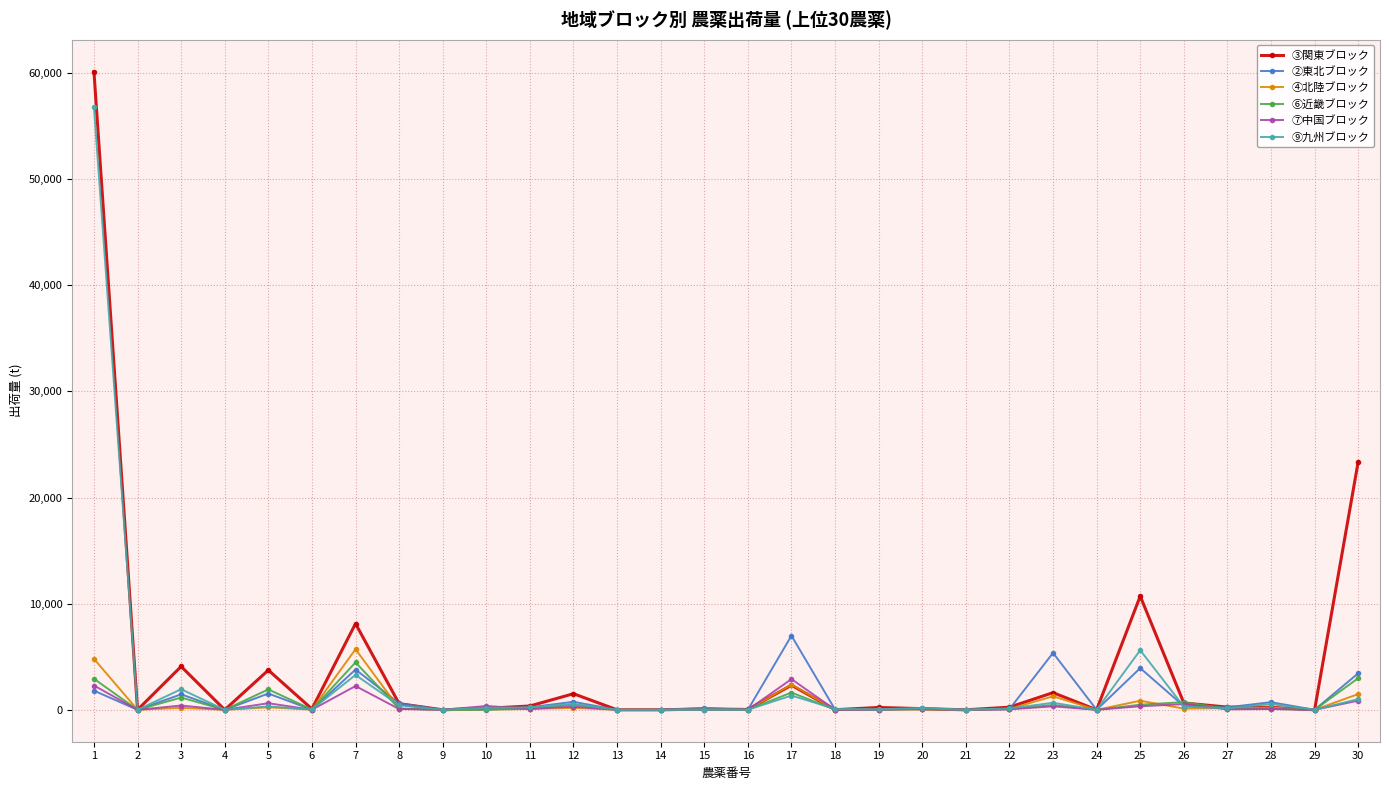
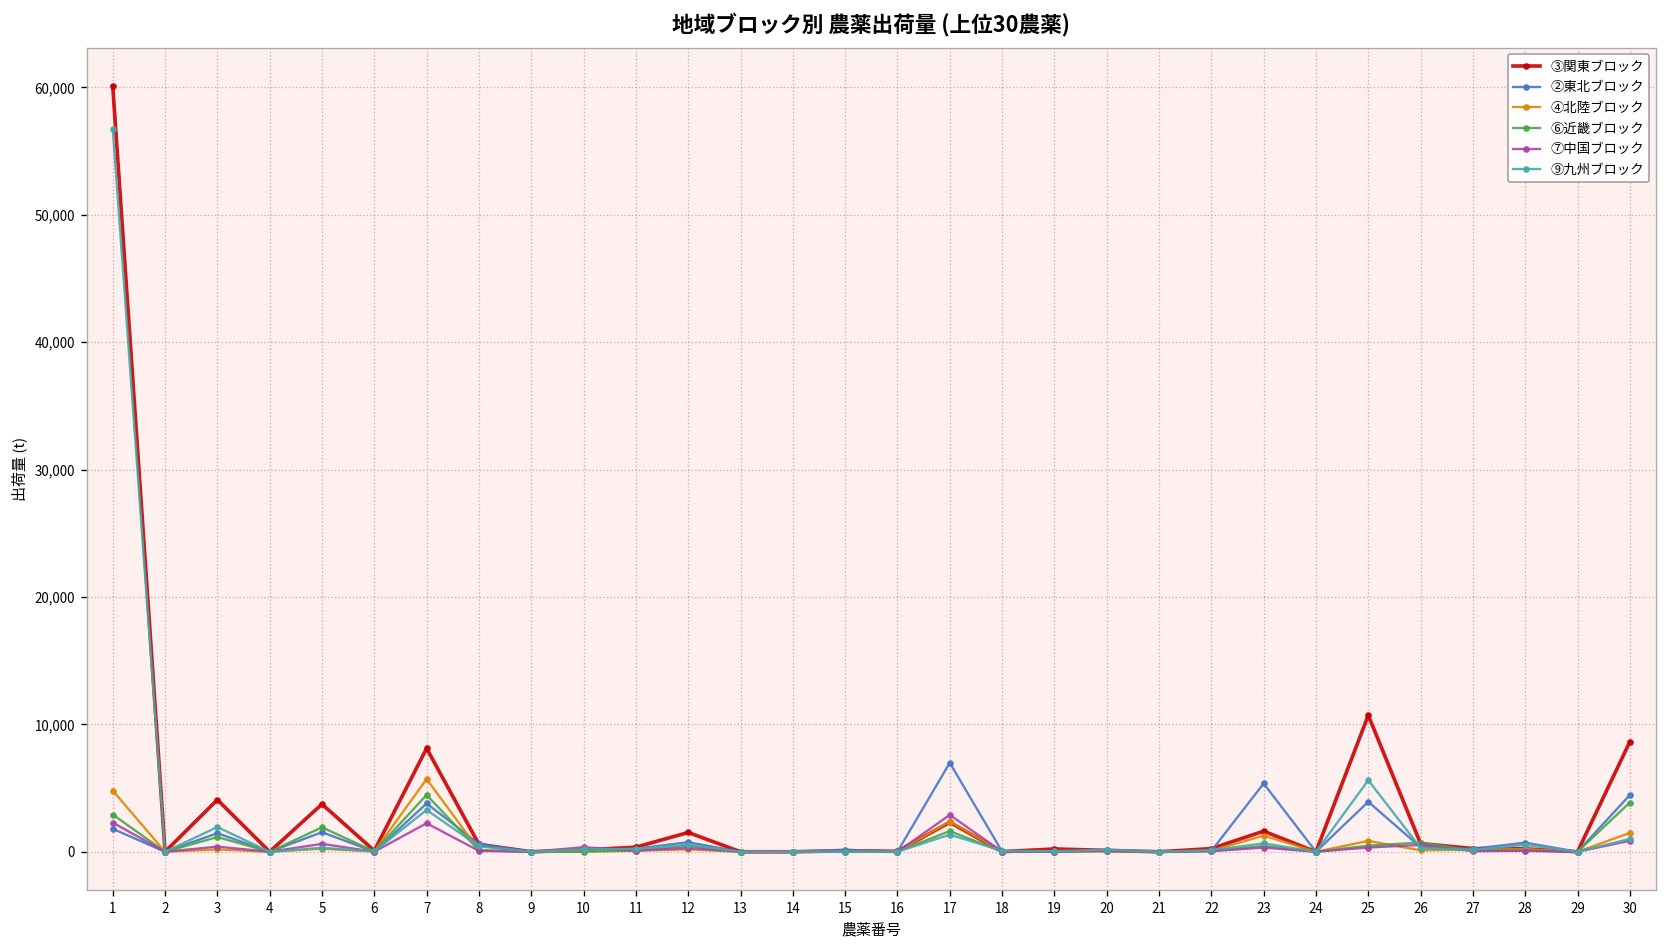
③関東ブロック, 30: 23,400 -> 8,600
②東北ブロック, 30: 3,400 -> 4,500
⑥近畿ブロック, 30: 3,000 -> 3,900
